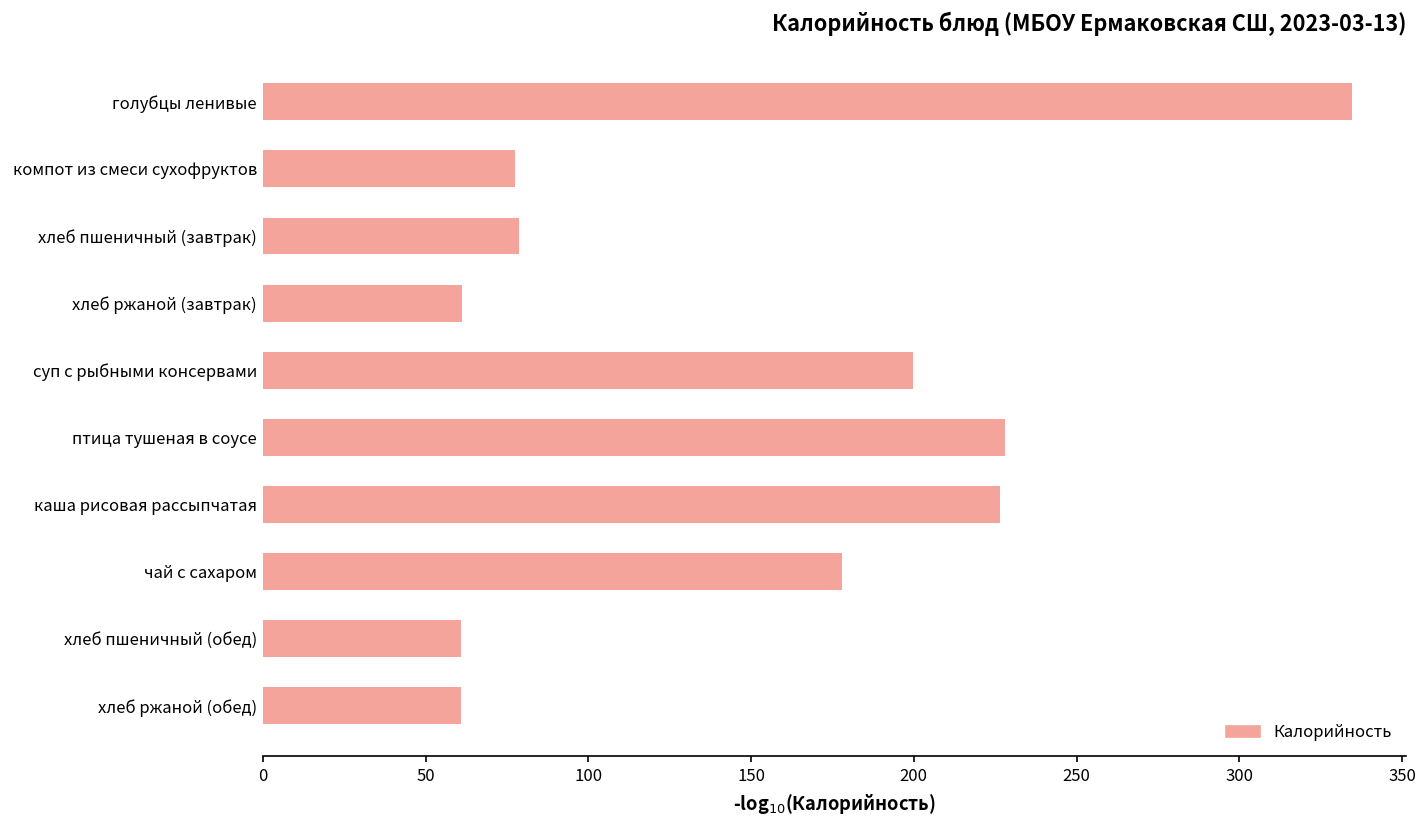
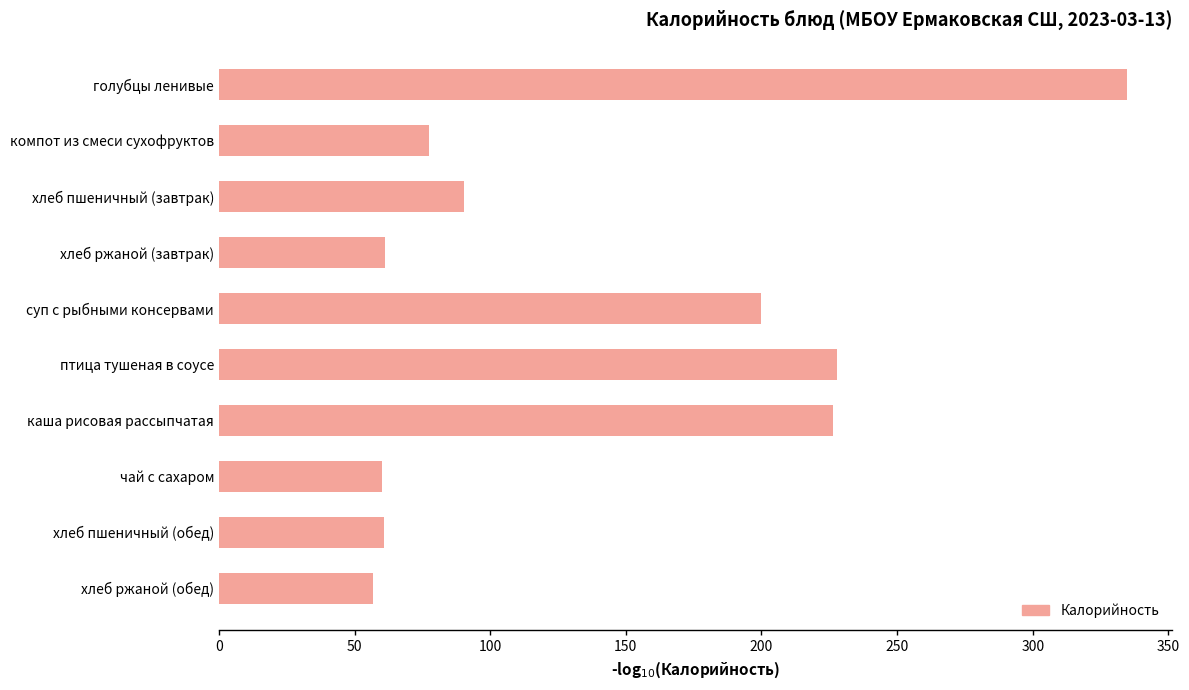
хлеб пшеничный (завтрак): 79 -> 90
чай с сахаром: 178 -> 60
хлеб ржаной (обед): 61 -> 57
